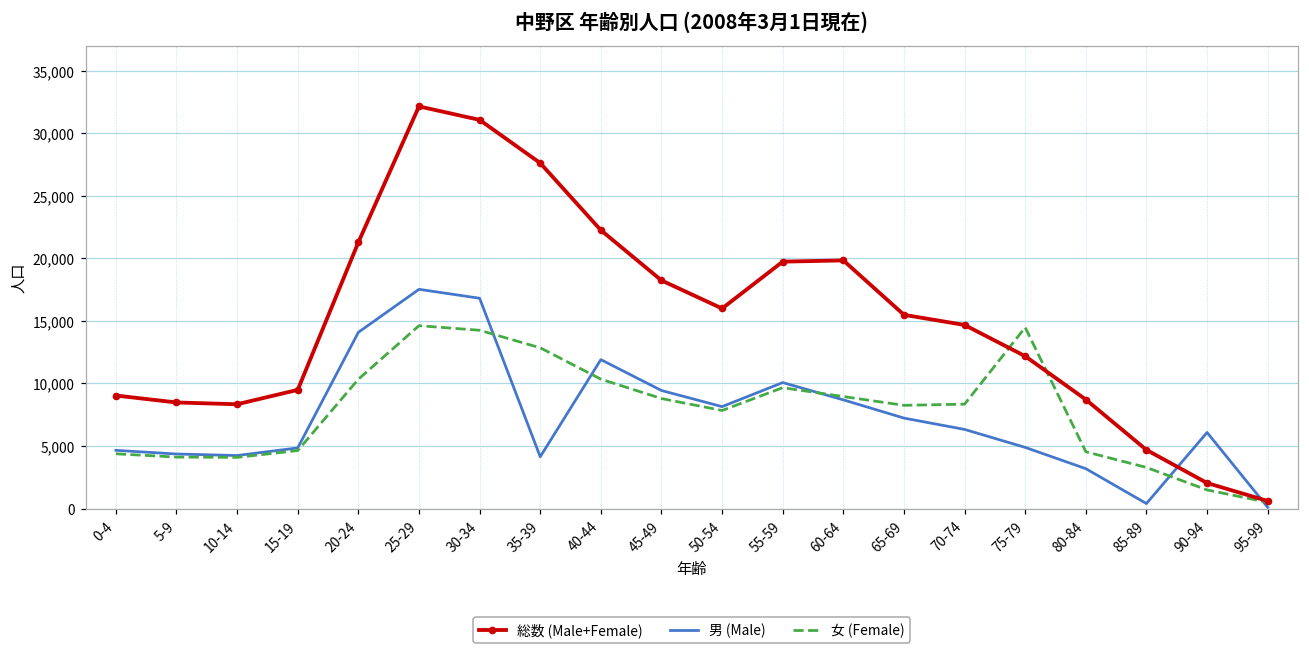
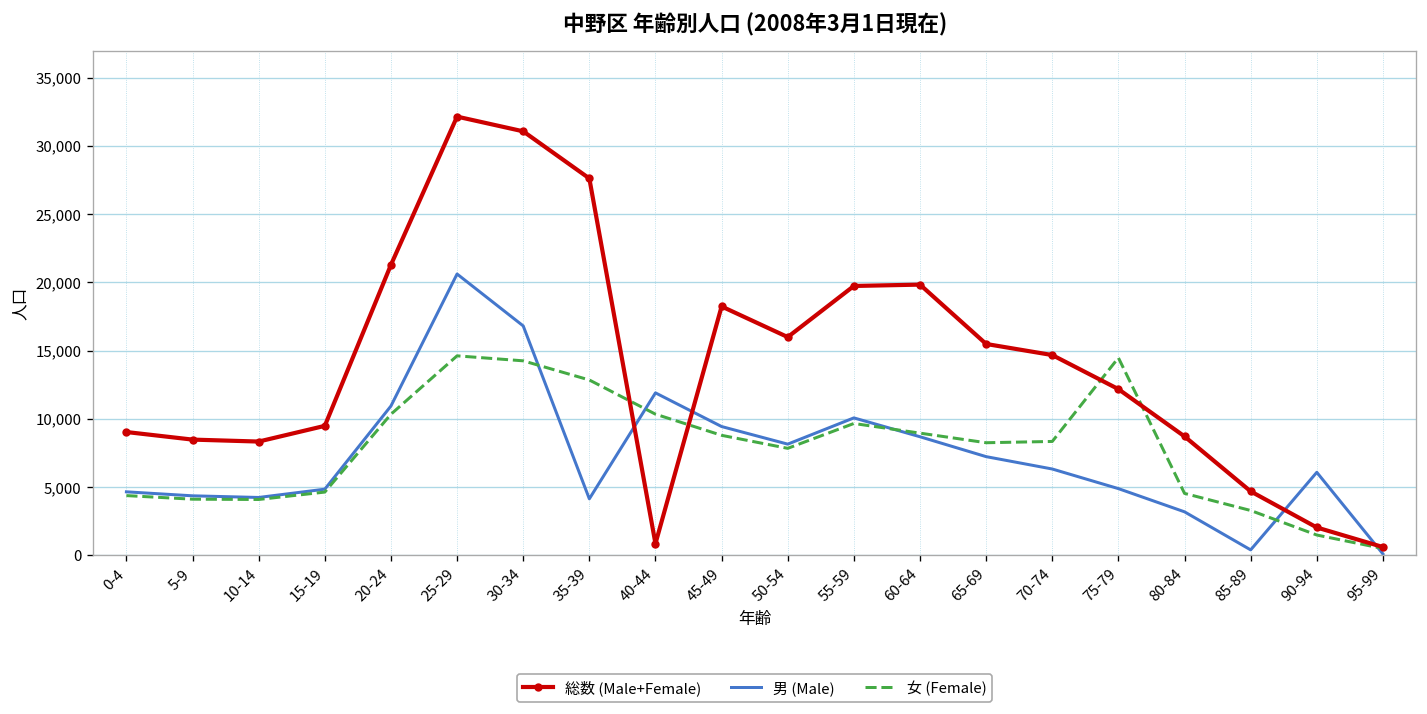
男 (Male), 20-24: 14,100 -> 10,900
男 (Male), 25-29: 17,500 -> 20,600
総数 (Male+Female), 40-44: 22,300 -> 900
